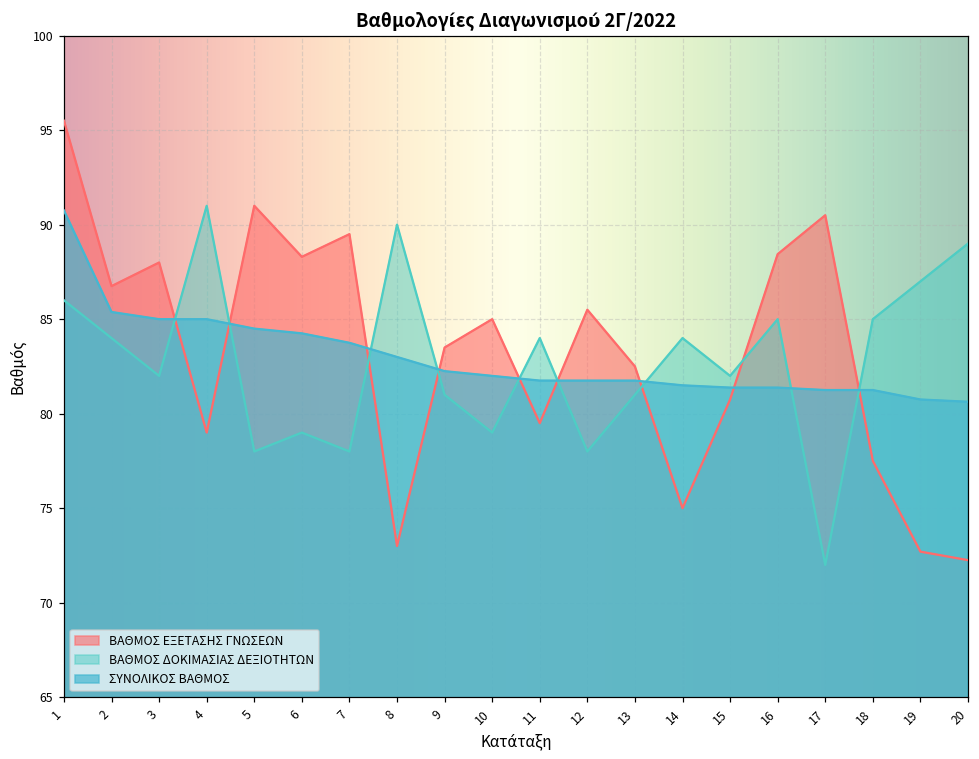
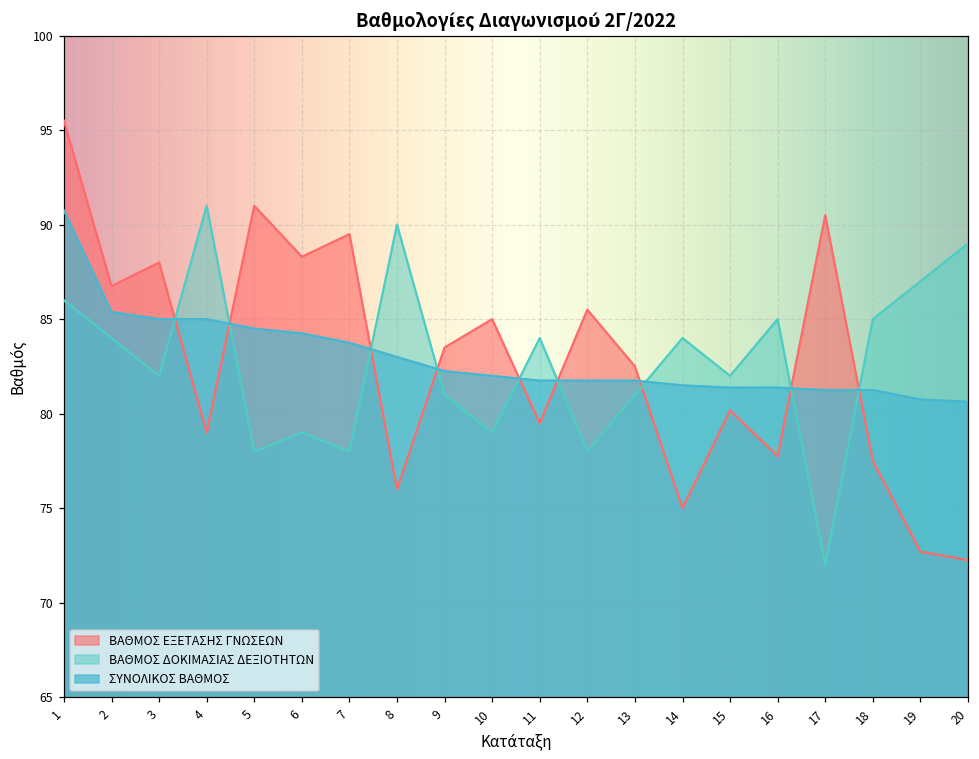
ΒΑΘΜΟΣ ΕΞΕΤΑΣΗΣ ΓΝΩΣΕΩΝ, 8: 73 -> 76
ΒΑΘΜΟΣ ΕΞΕΤΑΣΗΣ ΓΝΩΣΕΩΝ, 15: 80.8 -> 80.2
ΒΑΘΜΟΣ ΕΞΕΤΑΣΗΣ ΓΝΩΣΕΩΝ, 16: 88.4 -> 77.8
